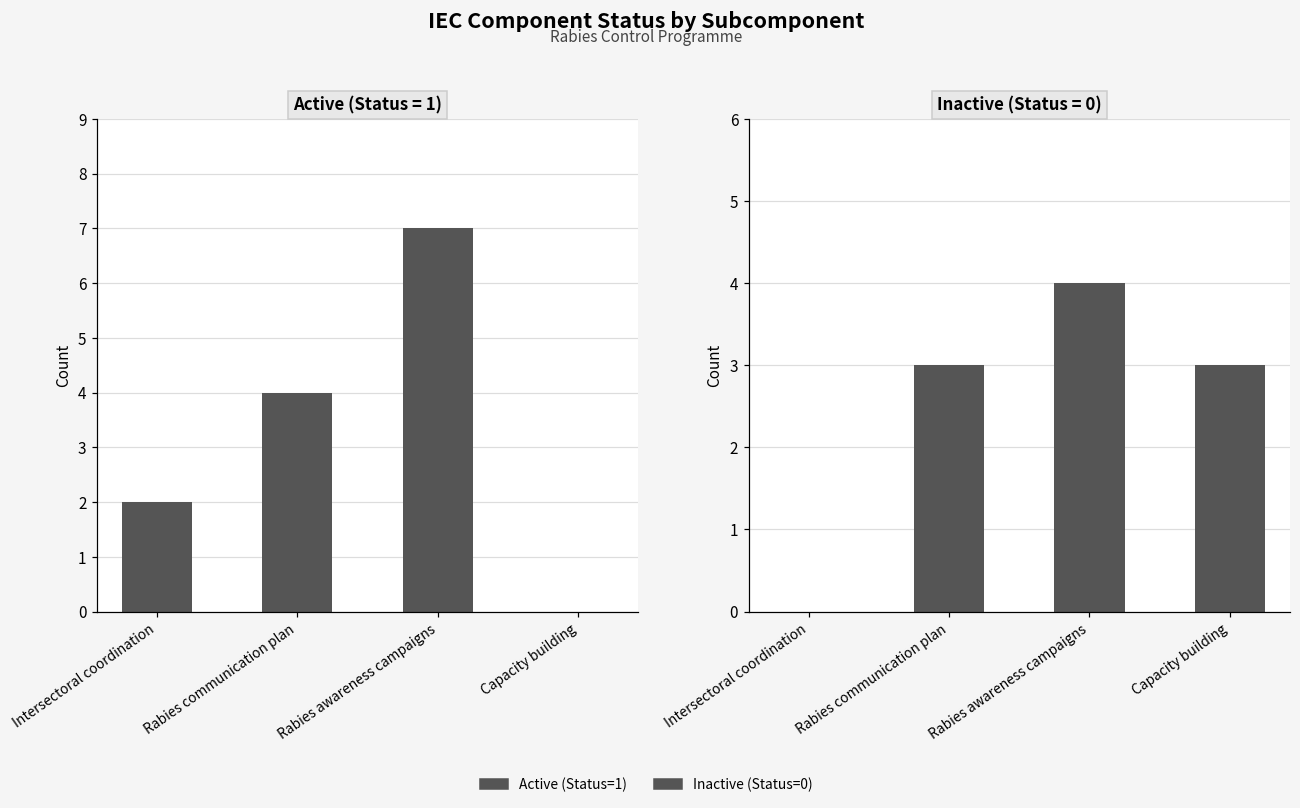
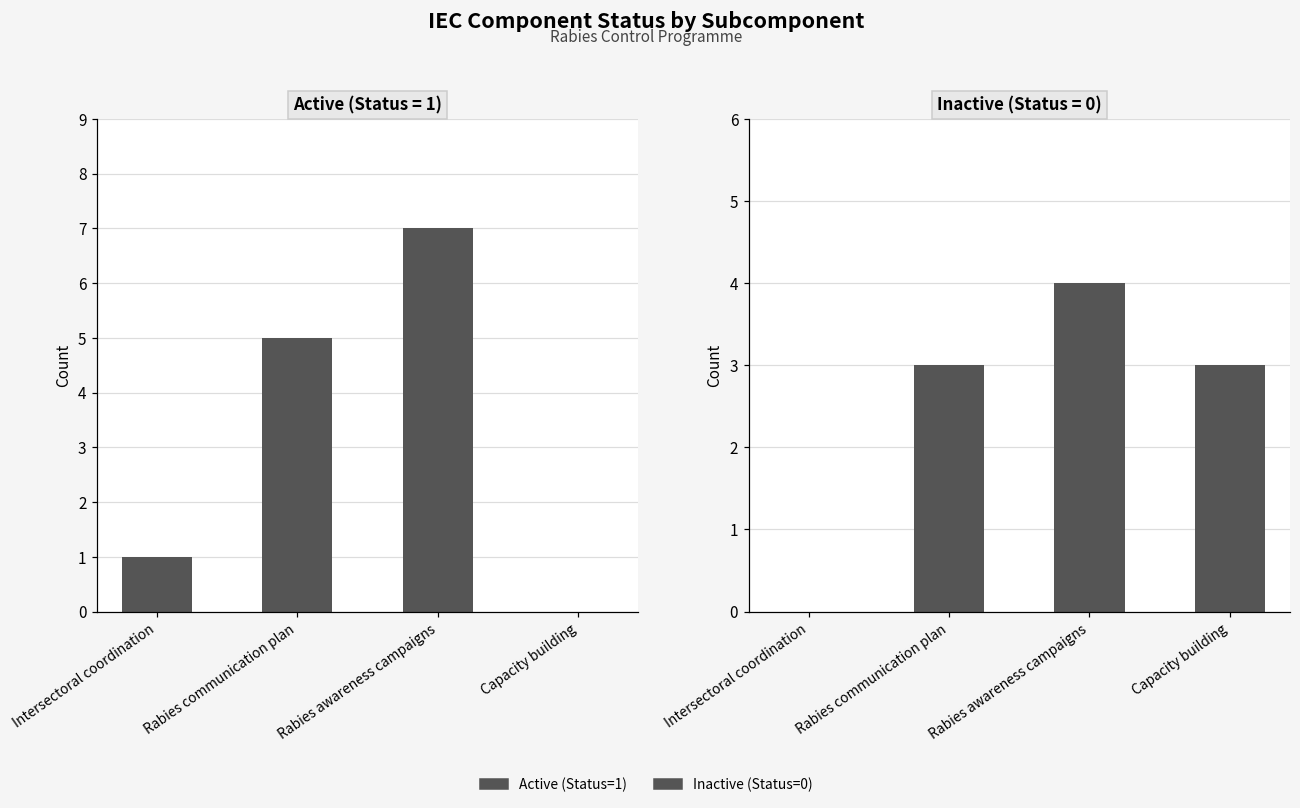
Active (Status = 1), Intersectoral coordination: 2 -> 1
Active (Status = 1), Rabies communication plan: 4 -> 5
